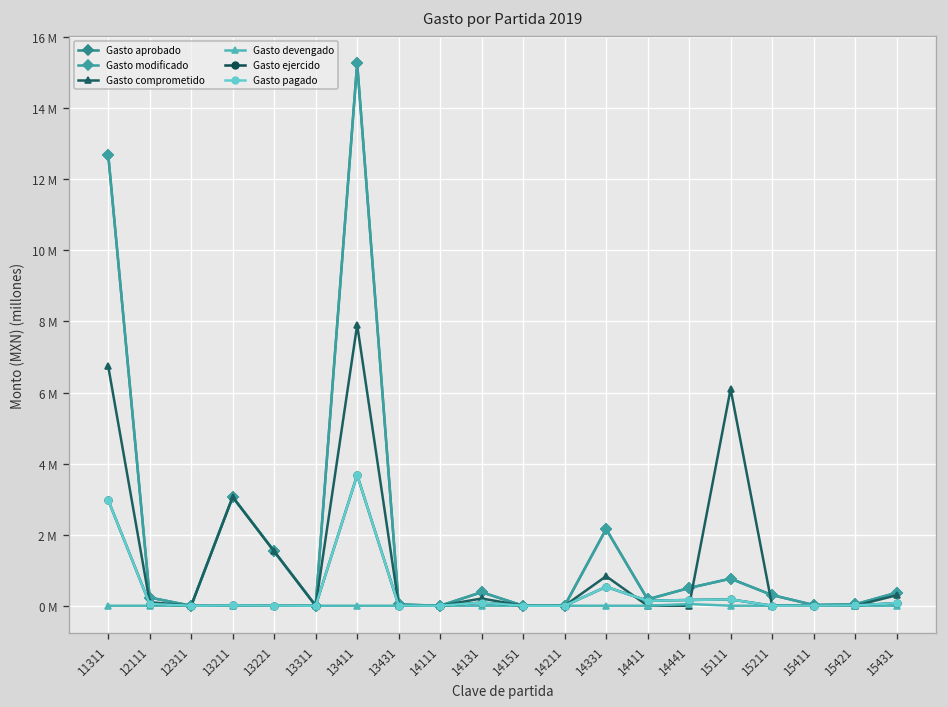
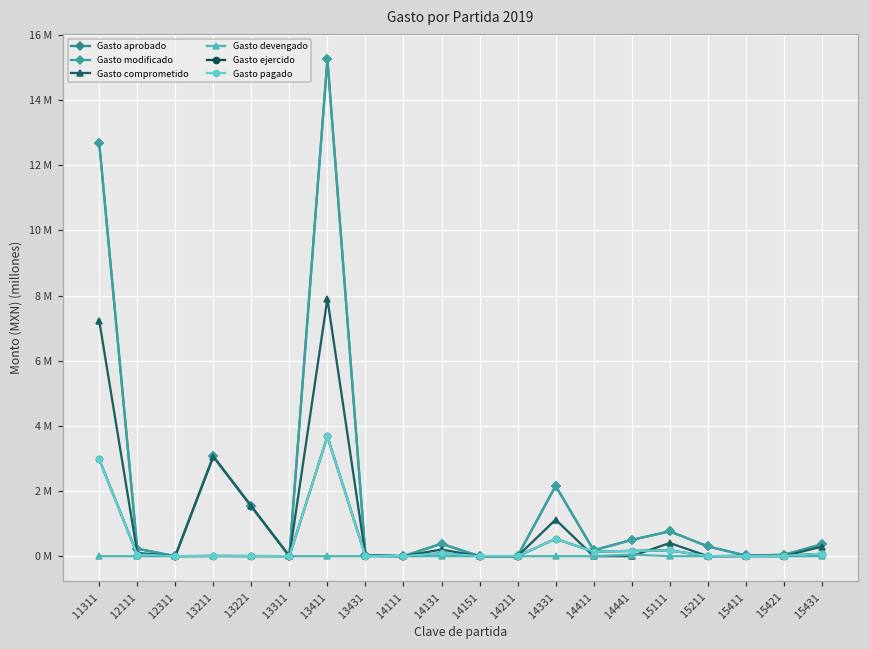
Gasto comprometido, 11311: 6700000 -> 7200000
Gasto comprometido, 14331: 800000 -> 1100000
Gasto comprometido, 15111: 6100000 -> 400000
